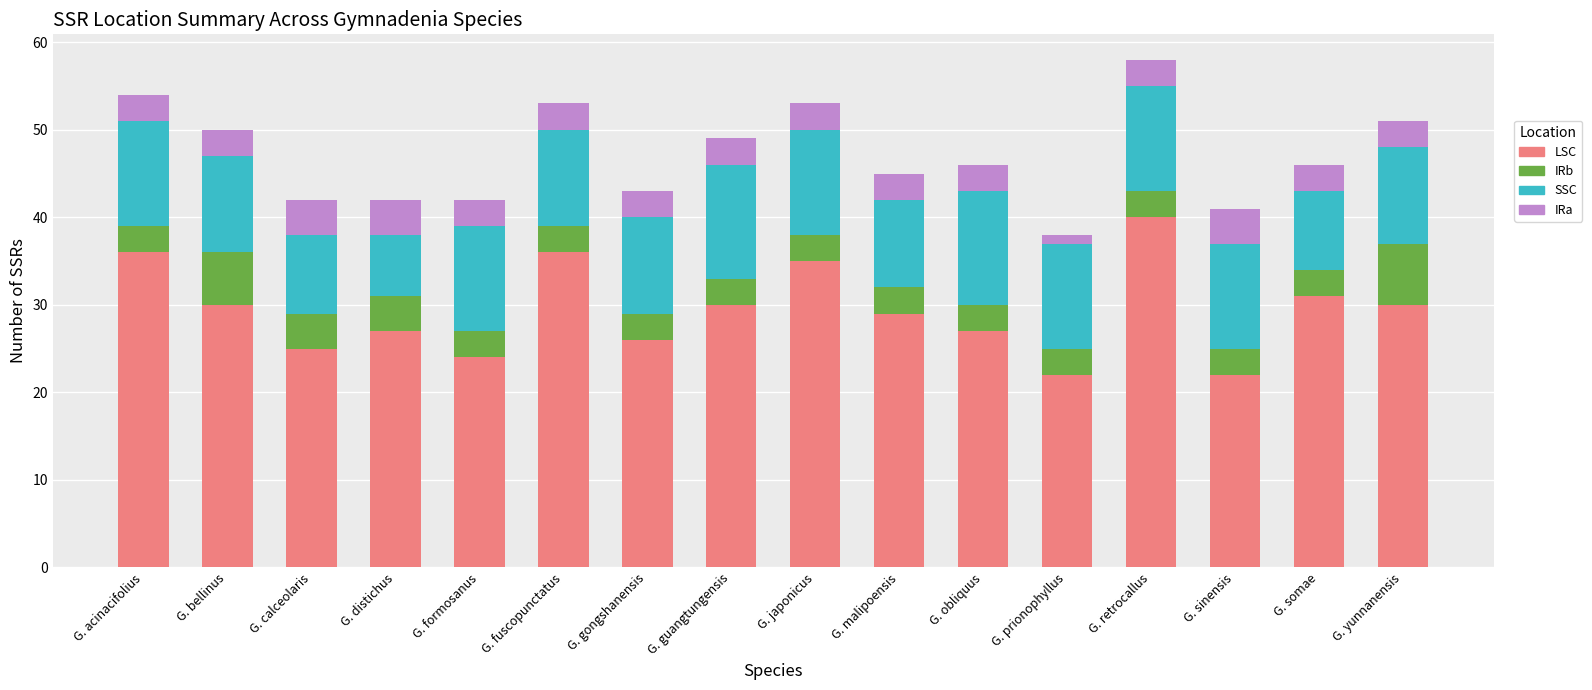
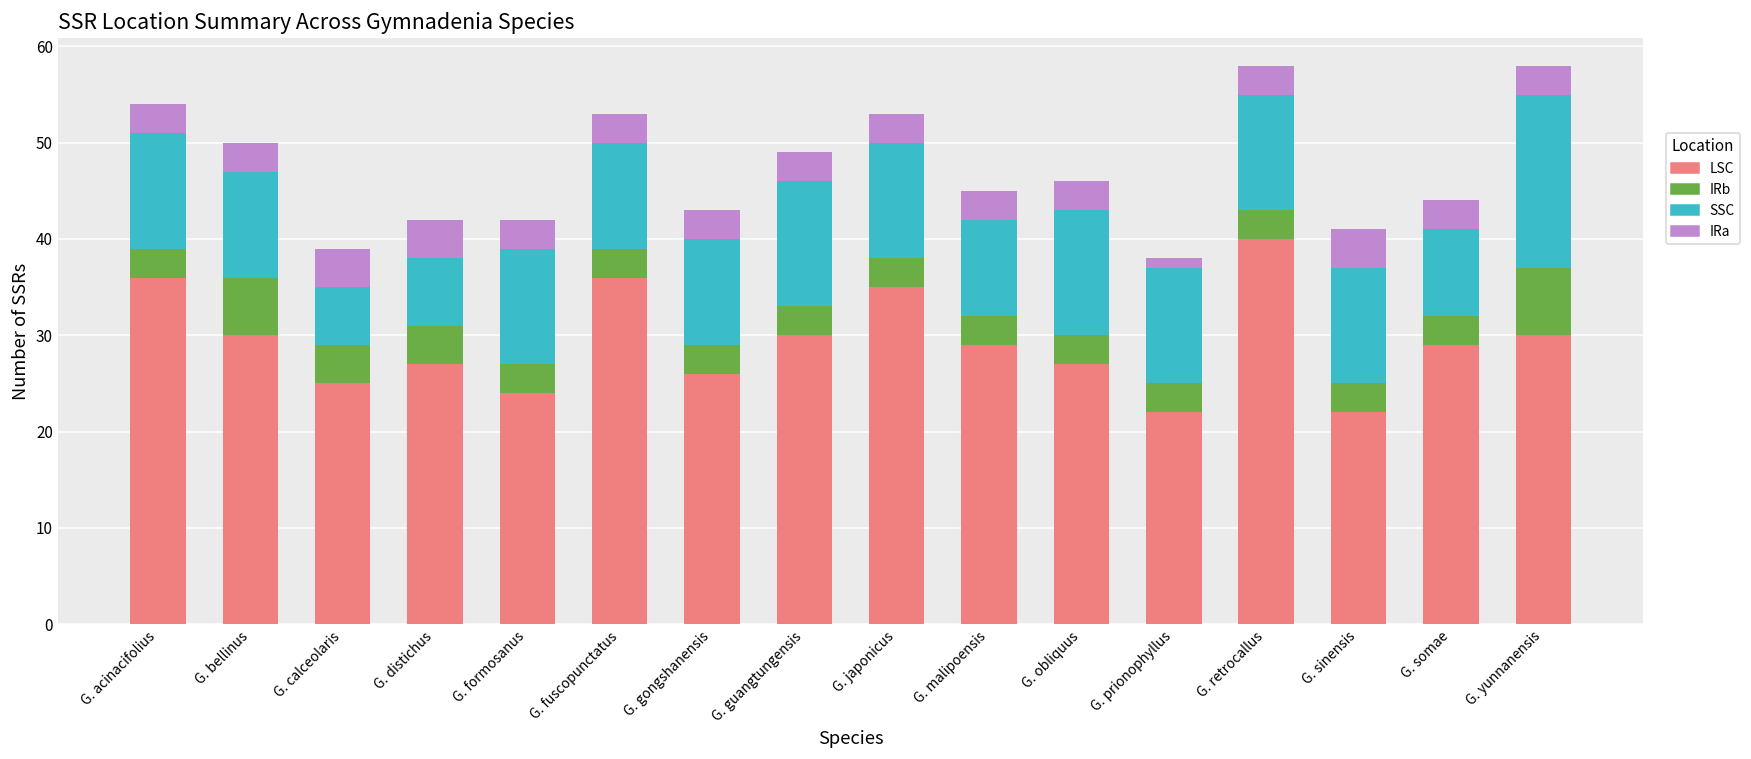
SSC, G. calceolaris: 9 -> 6
LSC, G. somae: 31 -> 29
SSC, G. yunnanensis: 11 -> 18
